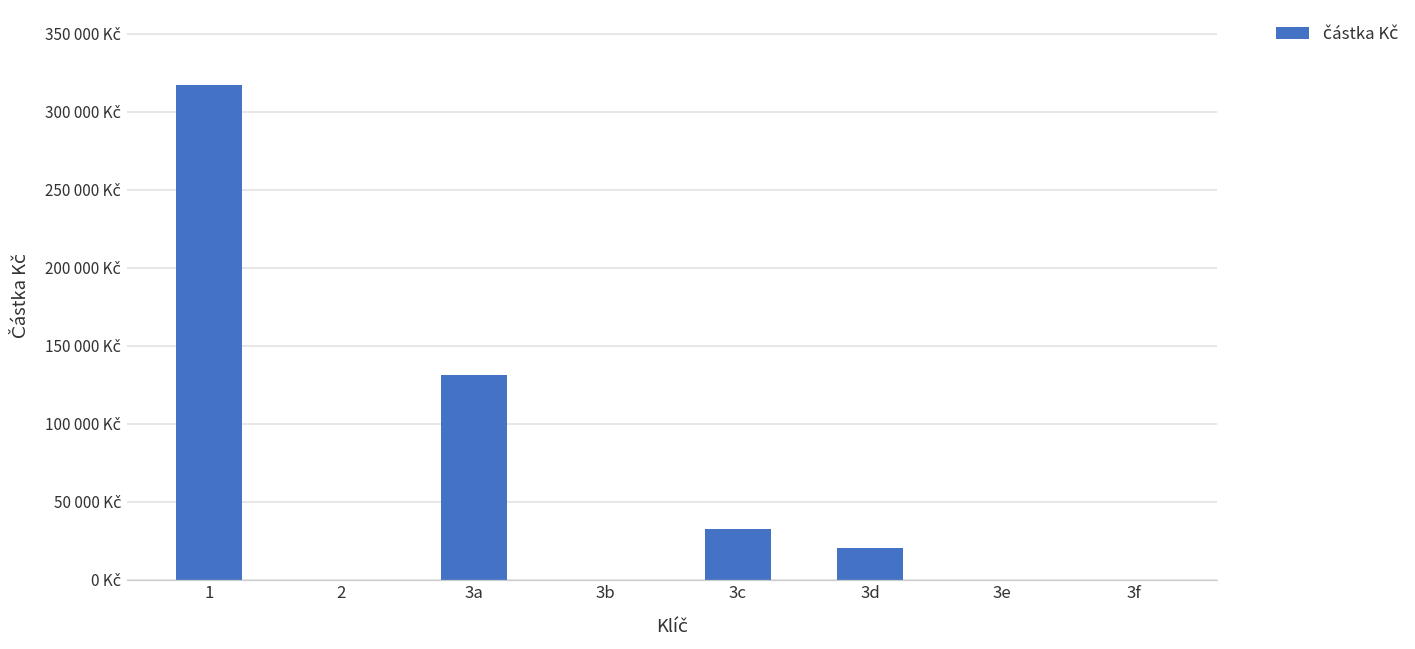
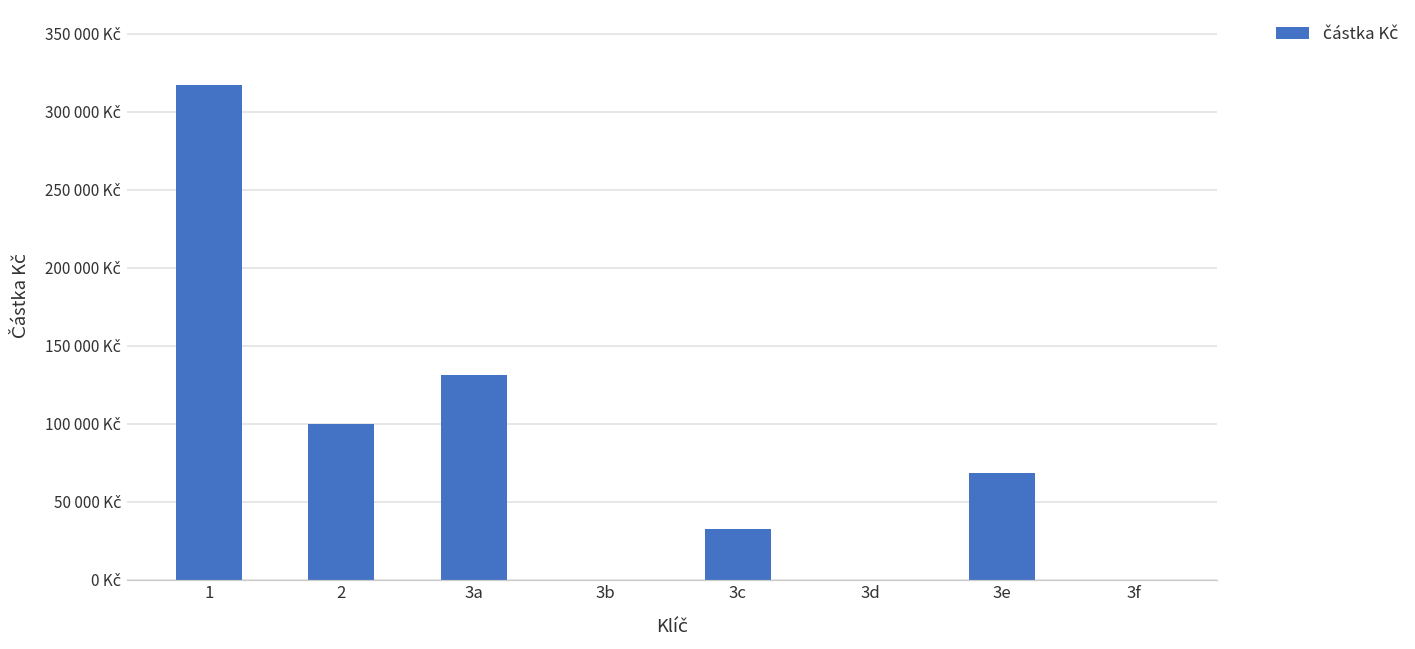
2: 0 Kč -> 100000 Kč
3d: 21000 Kč -> 0 Kč
3e: 0 Kč -> 68000 Kč
